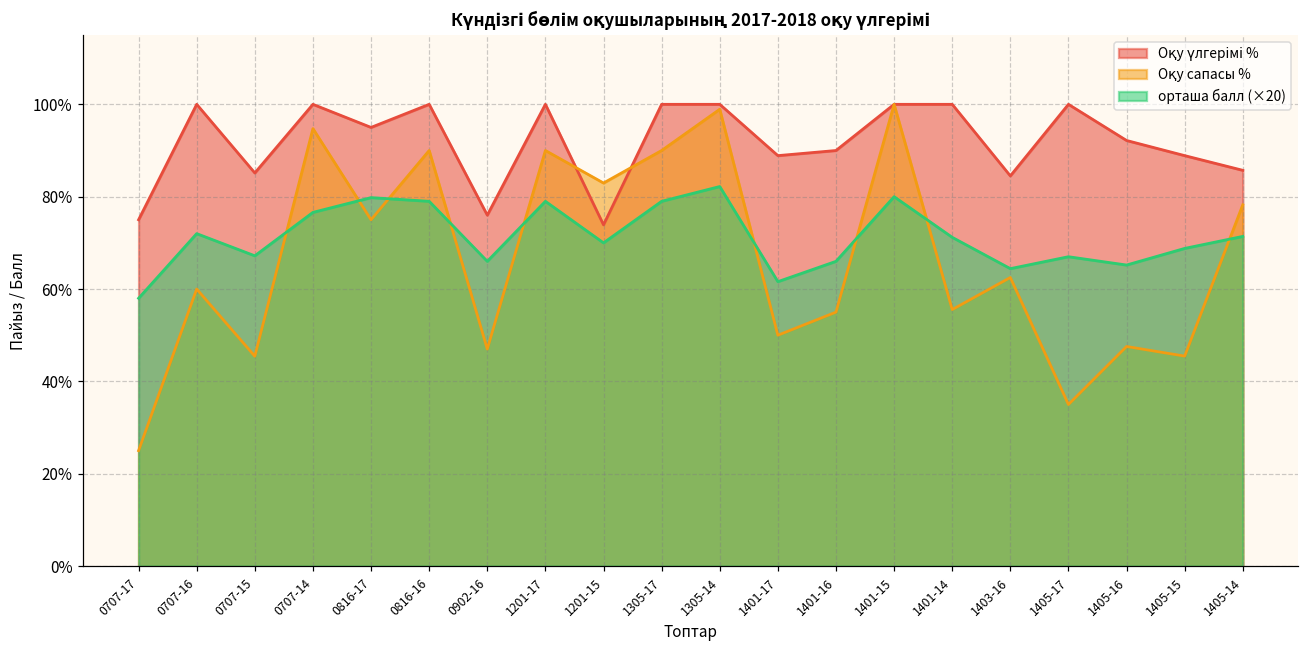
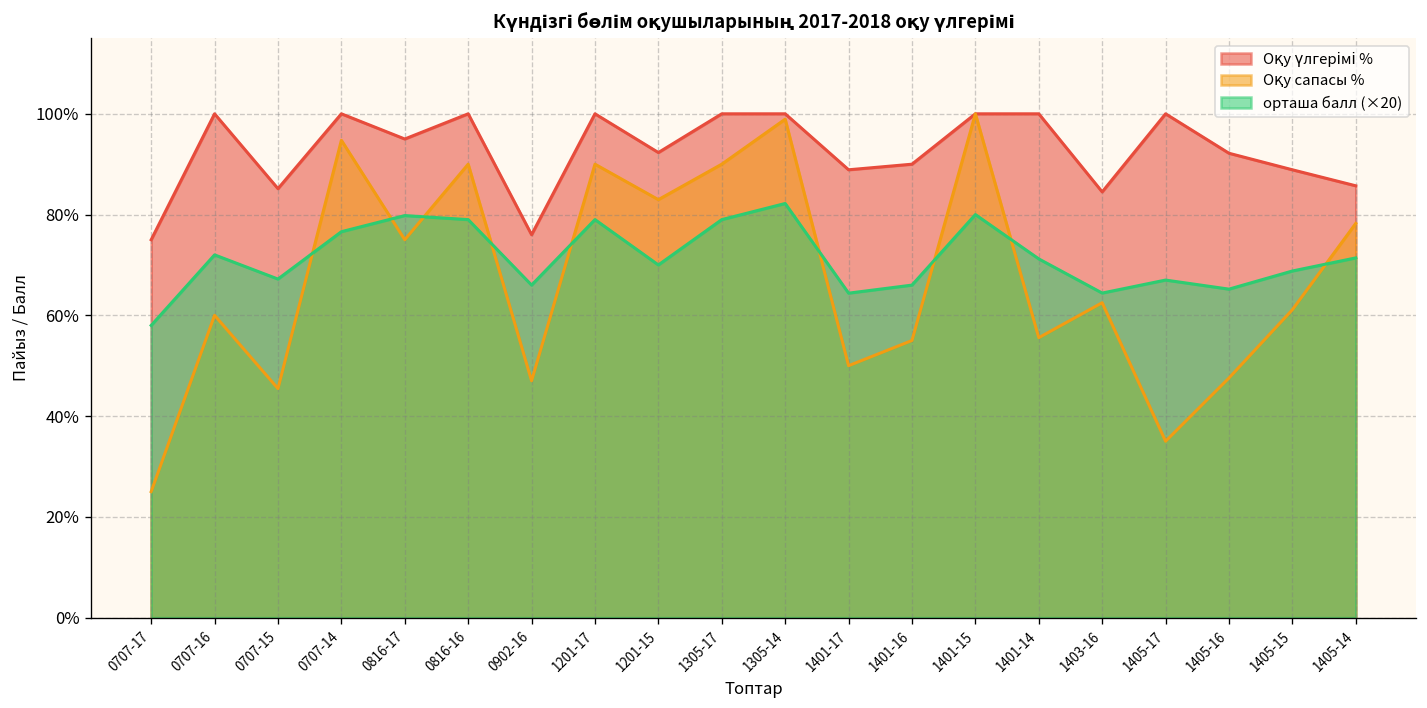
Оқу үлгерімі %, 1201-15: 74% -> 92%
орташа балл (×20), 1401-17: 62% -> 64%
Оқу сапасы %, 1405-15: 45% -> 61%
